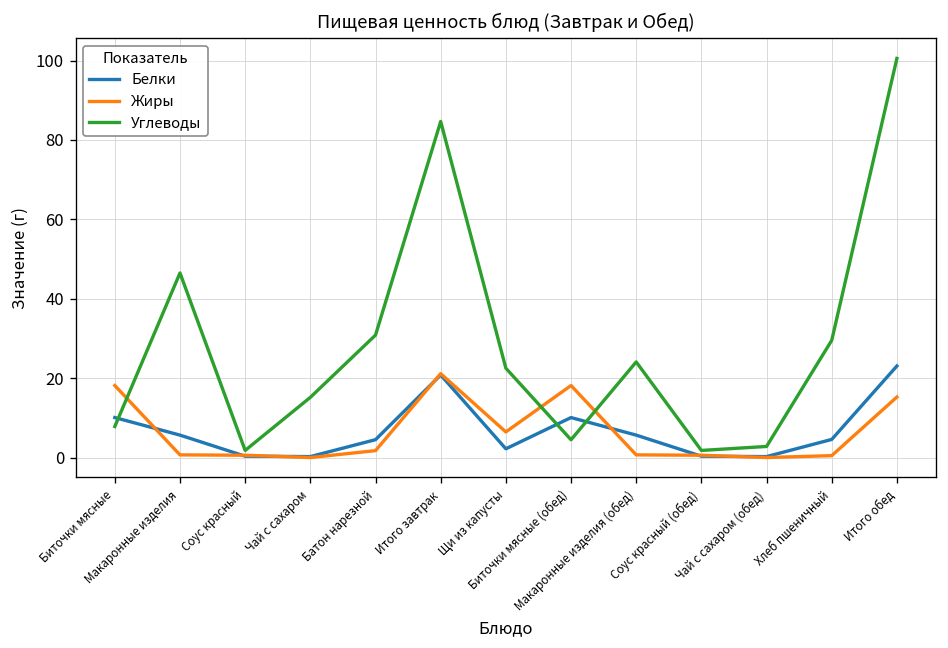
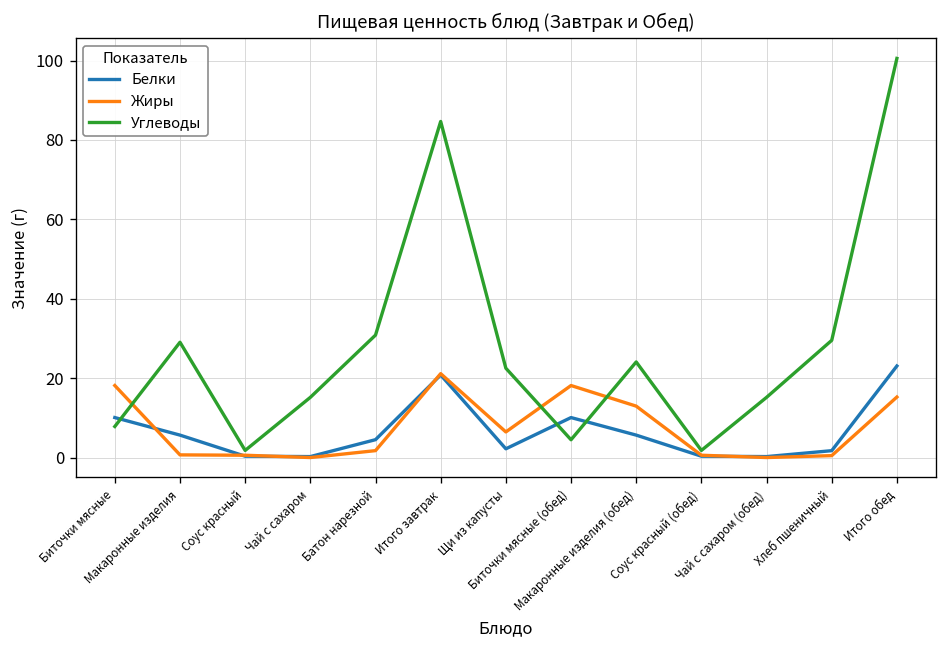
Углеводы, Макаронные изделия: 46 -> 29
Жиры, Макаронные изделия (обед): 1 -> 13
Углеводы, Чай с сахаром (обед): 3 -> 15
Белки, Хлеб пшеничный: 5 -> 2
